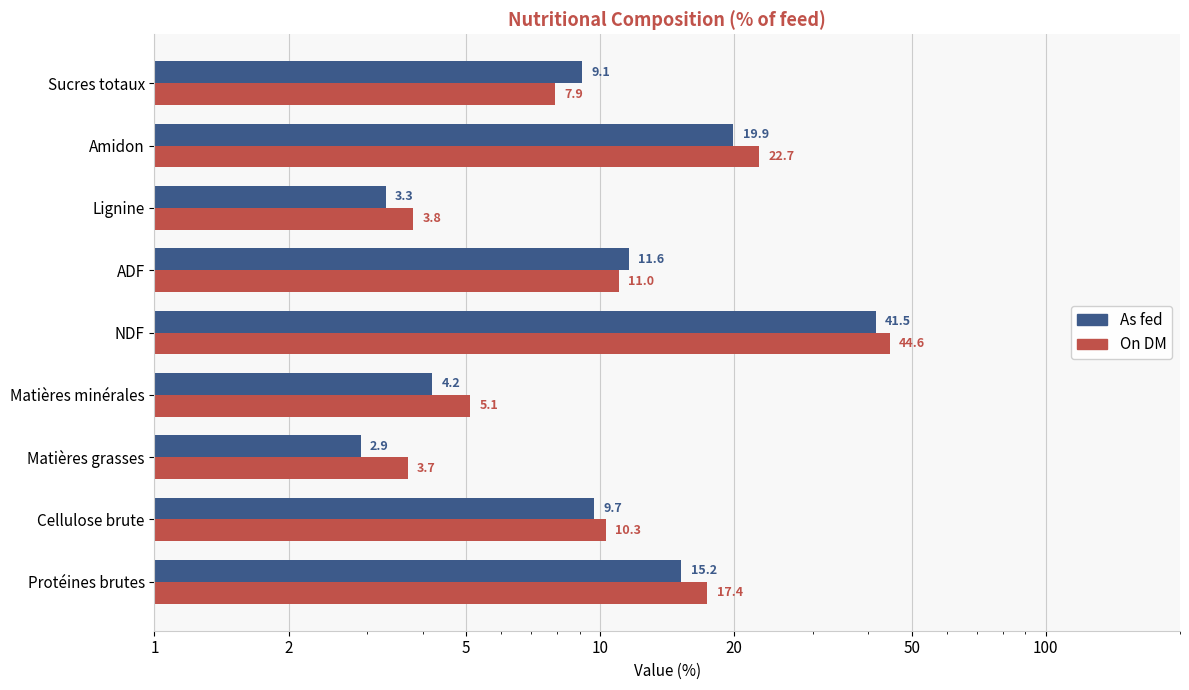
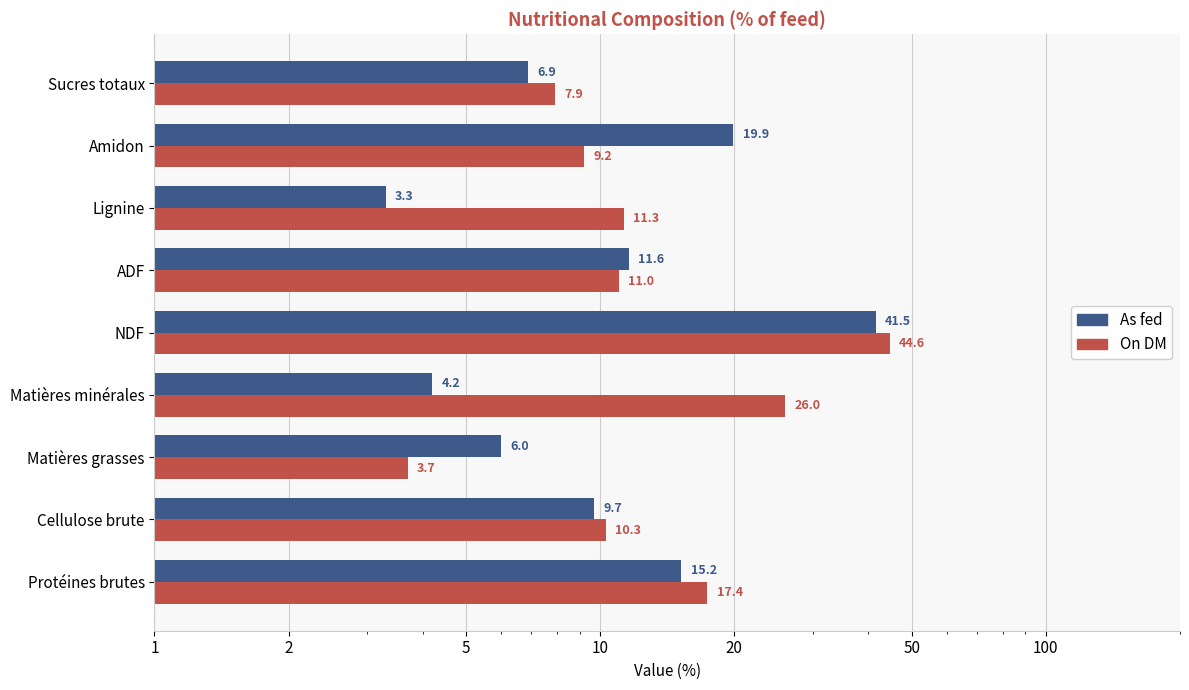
As fed, Sucres totaux: 9.1 -> 6.9
On DM, Amidon: 22.7 -> 9.2
On DM, Lignine: 3.8 -> 11.3
On DM, Matières minérales: 5.1 -> 26.0
As fed, Matières grasses: 2.9 -> 6.0
